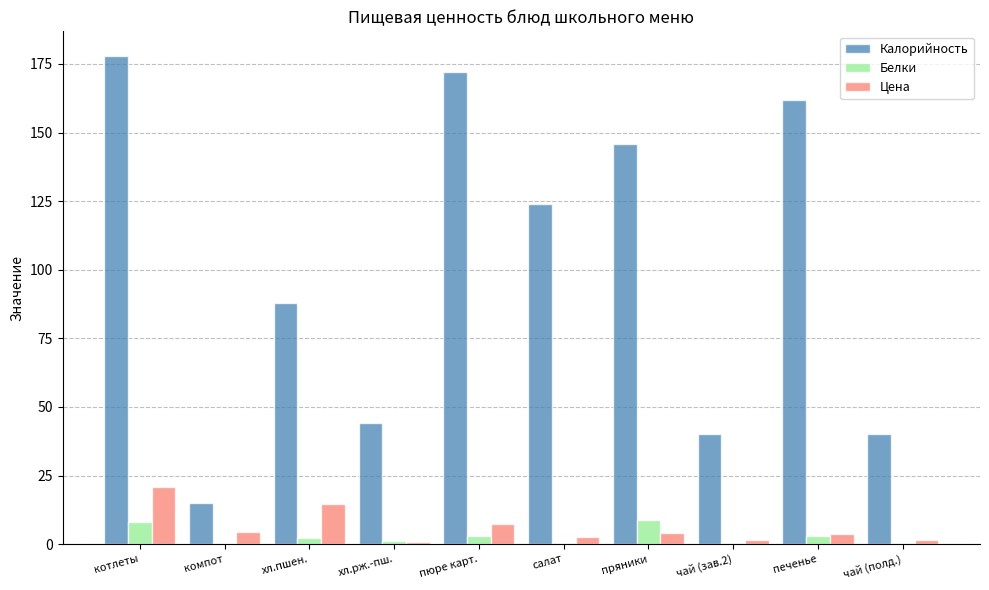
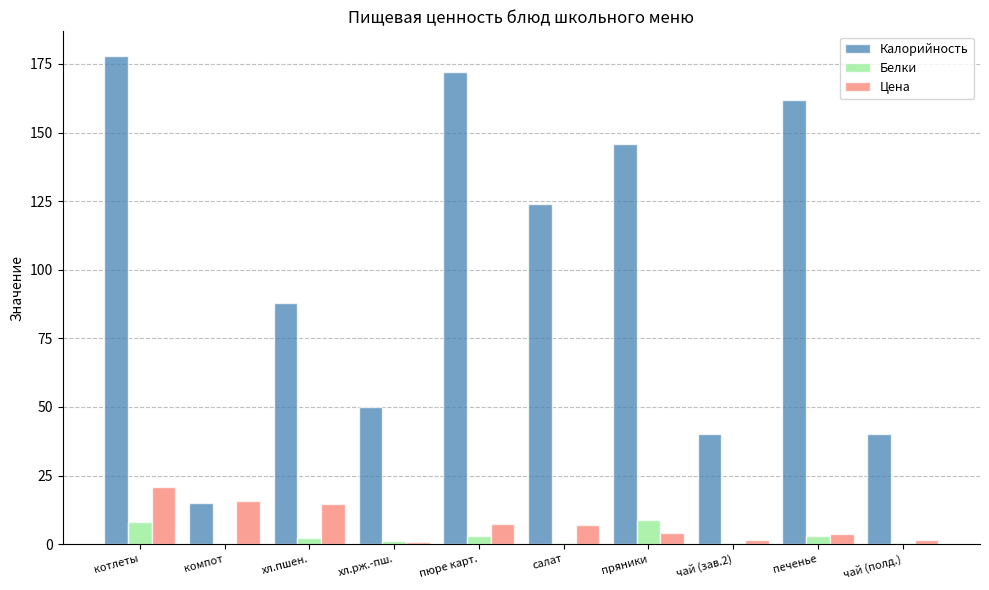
Цена, компот: 4 -> 16
Калорийность, хл.рж.-пш.: 44 -> 50
Цена, салат: 2 -> 7
